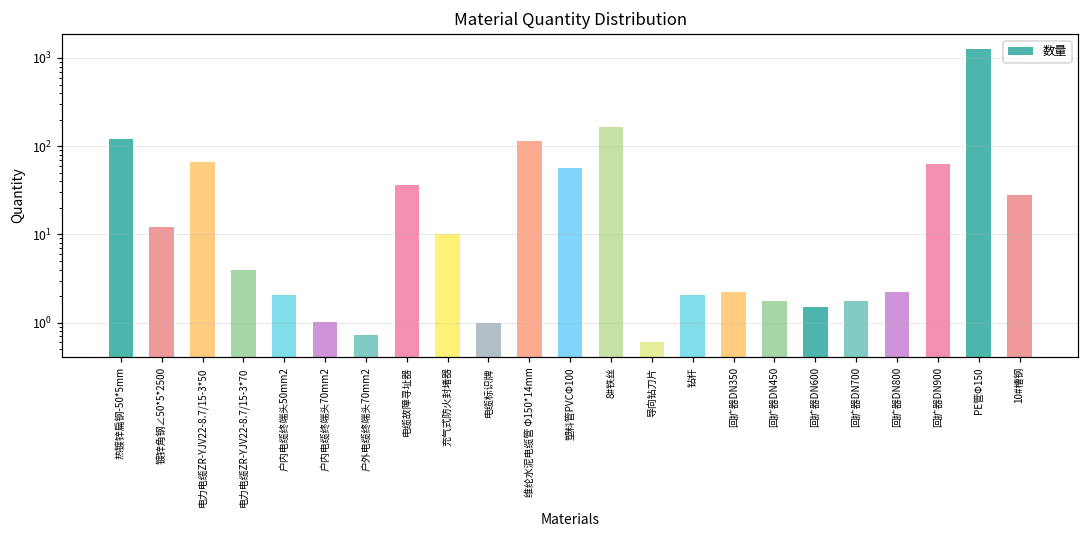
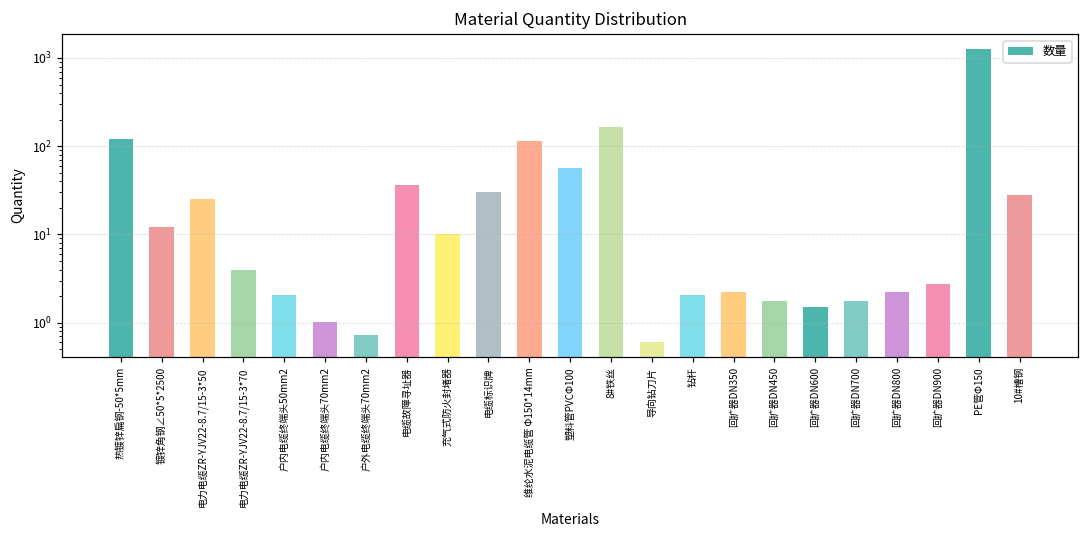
电力电缆ZR-YJV22-8.7/15-3*50: 70 -> 25
电缆标识牌: 1 -> 30
回扩器DN900: 60 -> 2.7
